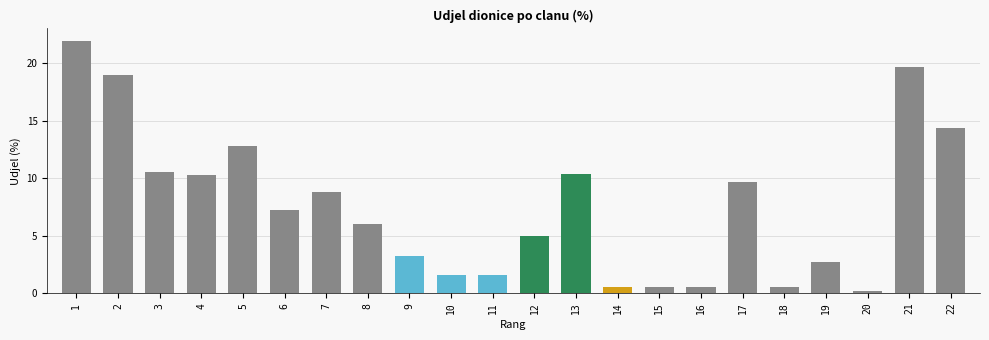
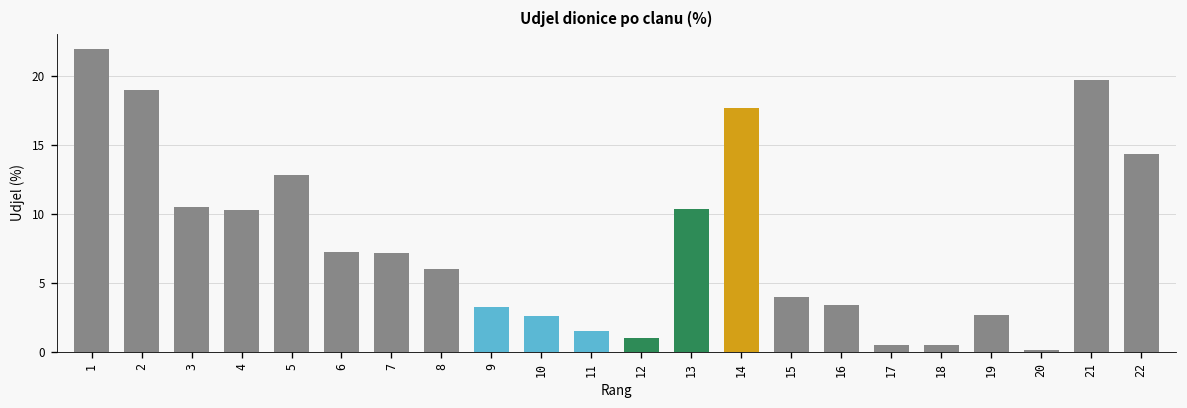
7: 8.8 -> 7.2
10: 1.5 -> 2.6
12: 4.9 -> 1.0
14: 0.5 -> 17.7
15: 0.5 -> 4.0
16: 0.5 -> 3.4
17: 9.7 -> 0.5
